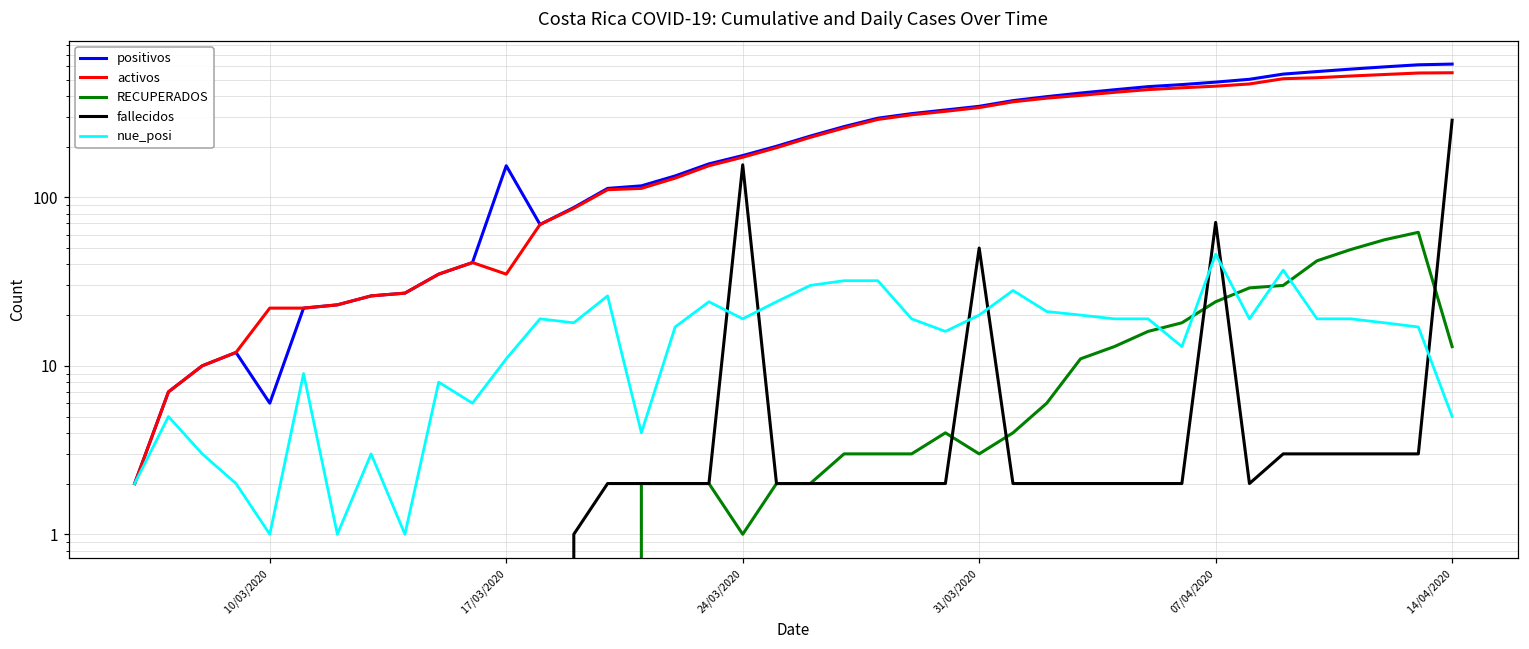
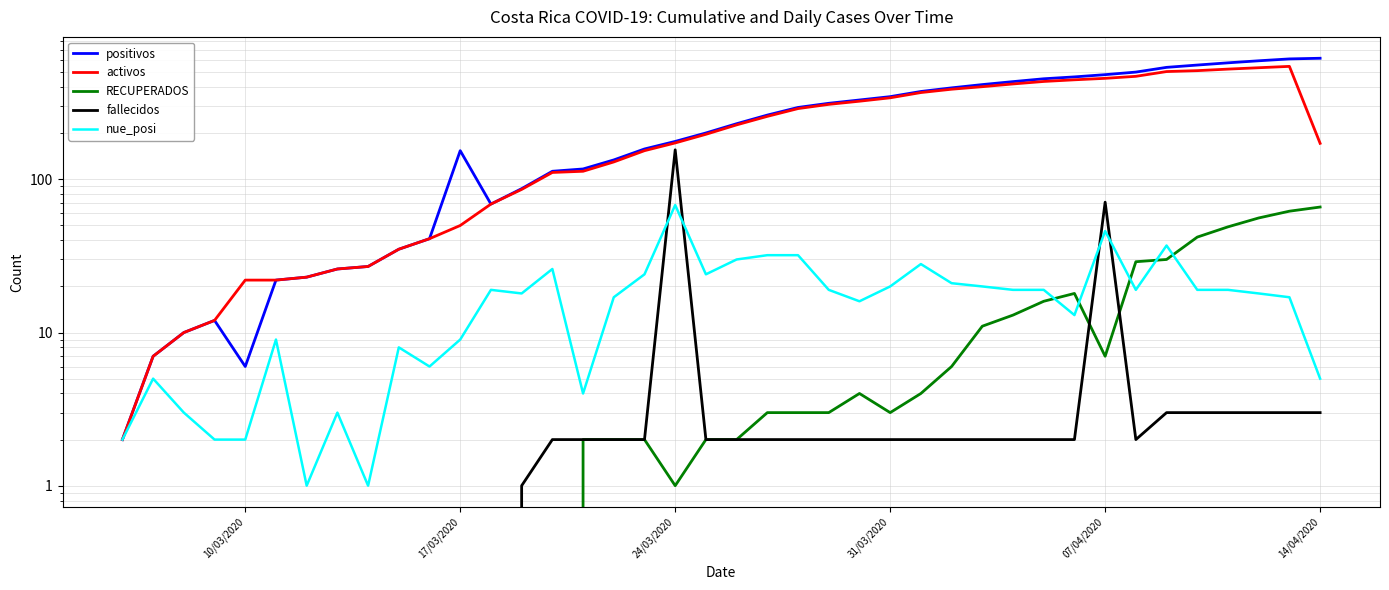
nue_posi, 10/03/2020: 1 -> 2
activos, 17/03/2020: 35 -> 50
nue_posi, 17/03/2020: 11 -> 9
nue_posi, 24/03/2020: 19 -> 70
fallecidos, 31/03/2020: 50 -> 2
RECUPERADOS, 07/04/2020: 24 -> 7
activos, 14/04/2020: 550 -> 170
RECUPERADOS, 14/04/2020: 13 -> 66
fallecidos, 14/04/2020: 290 -> 3
